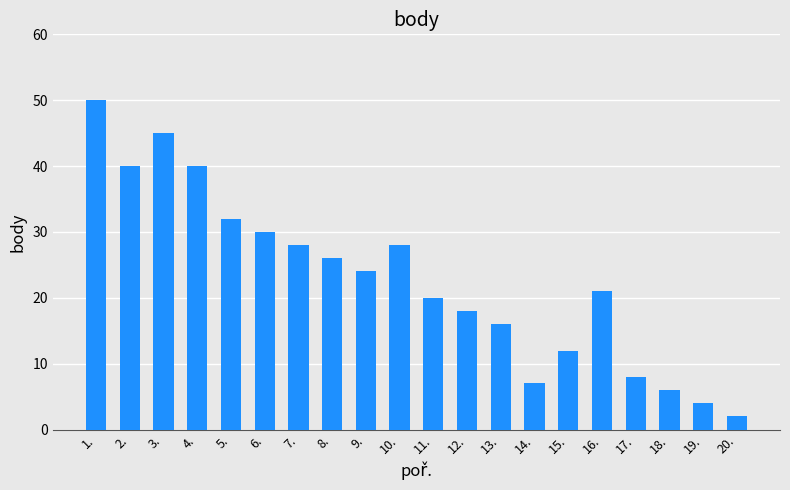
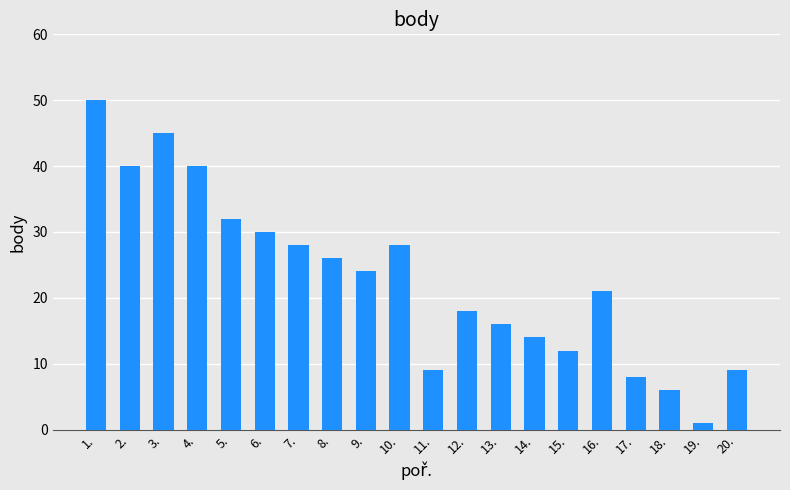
11.: 20 -> 9
14.: 7 -> 14
19.: 4 -> 1
20.: 2 -> 9
